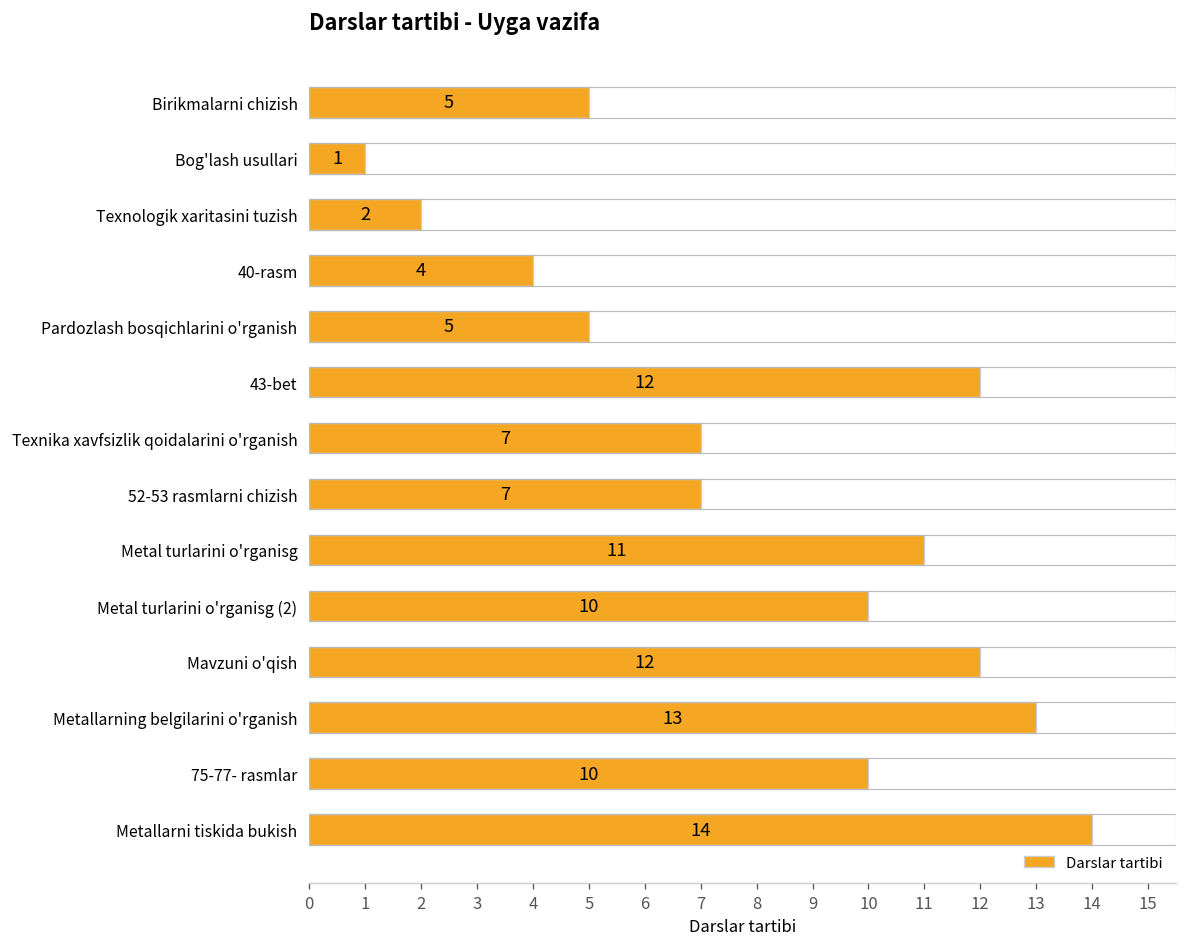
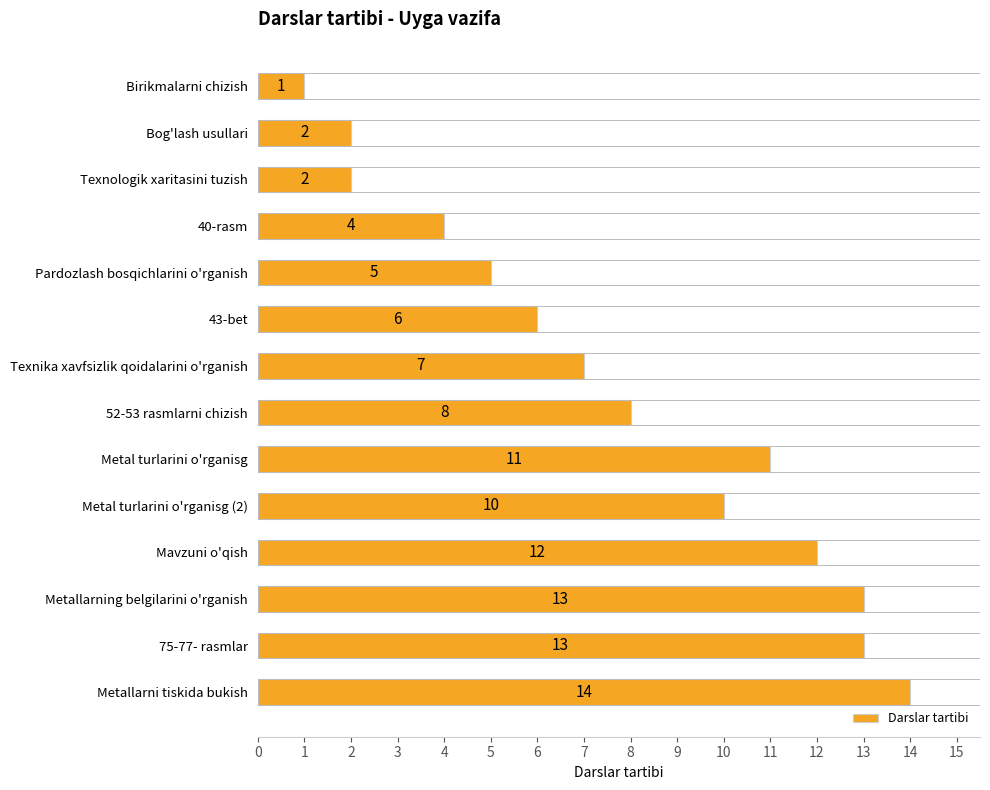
Birikmalarni chizish: 5 -> 1
Bog'lash usullari: 1 -> 2
43-bet: 12 -> 6
52-53 rasmlarni chizish: 7 -> 8
75-77- rasmlar: 10 -> 13
